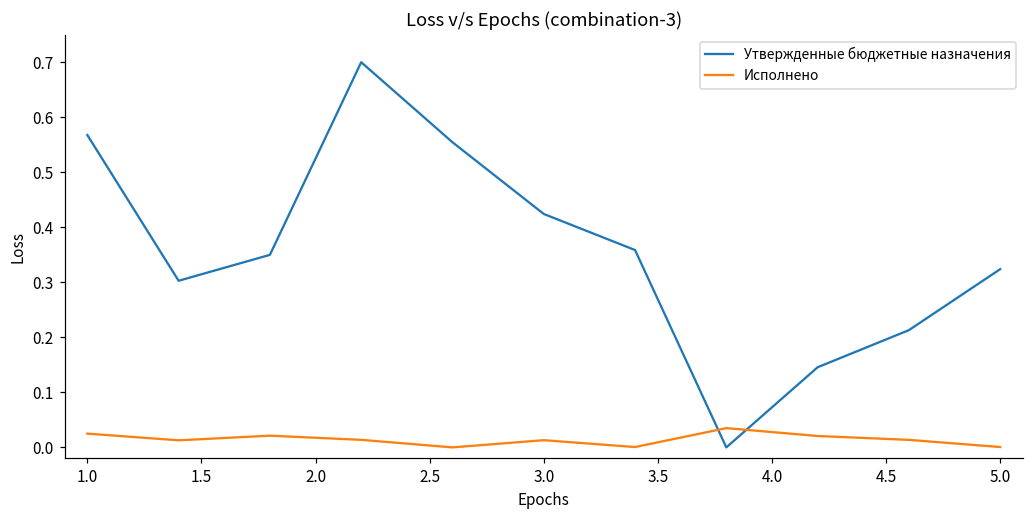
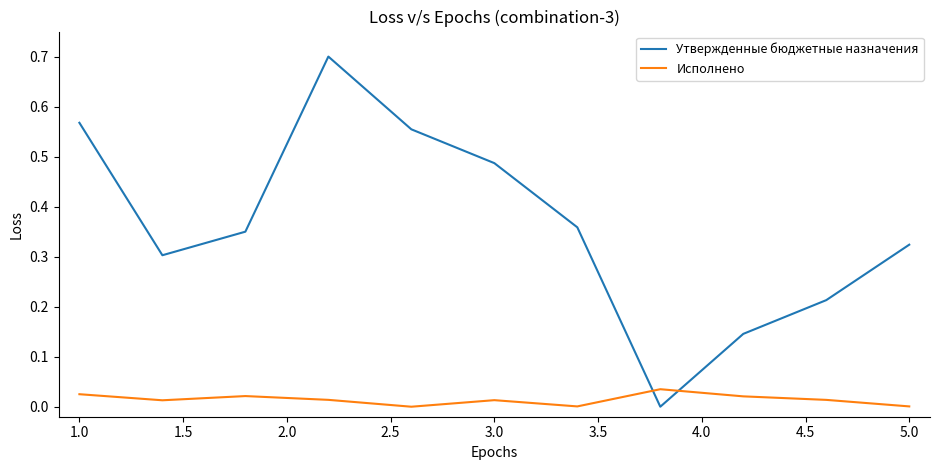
Утвержденные бюджетные назначения, 3.0: 0.42 -> 0.49
